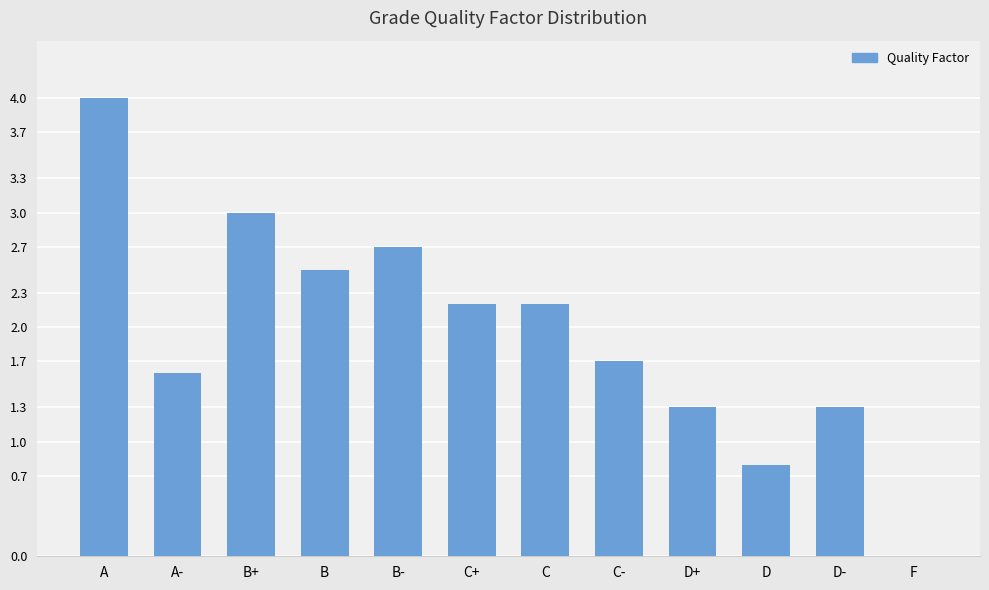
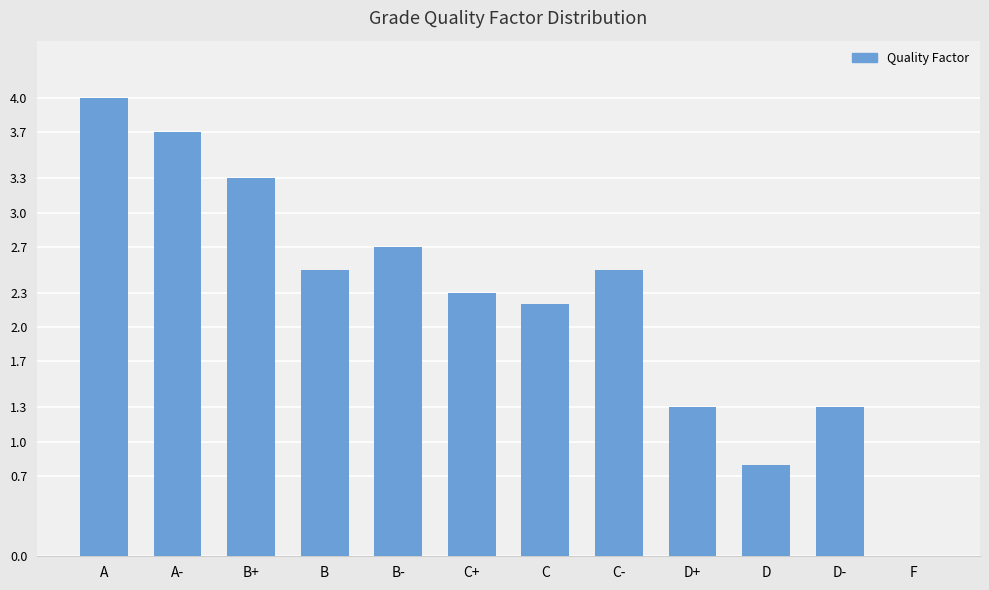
A-: 1.6 -> 3.7
B+: 3.0 -> 3.3
C+: 2.2 -> 2.3
C-: 1.7 -> 2.5
